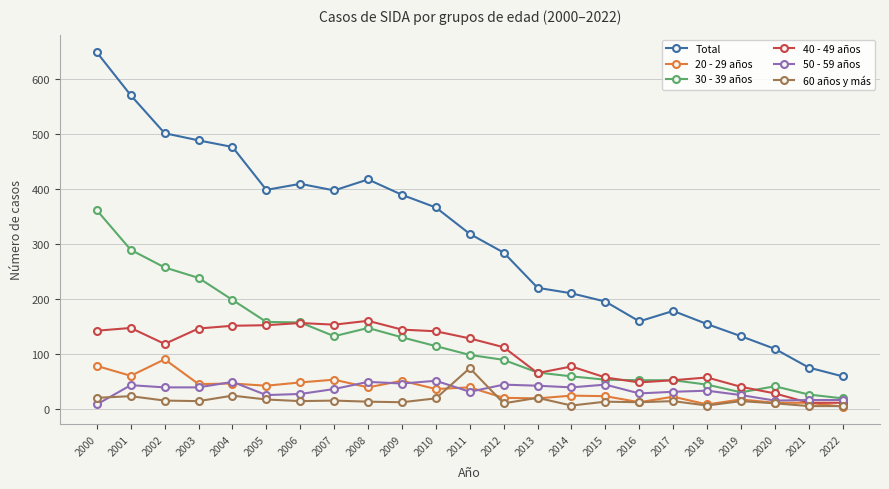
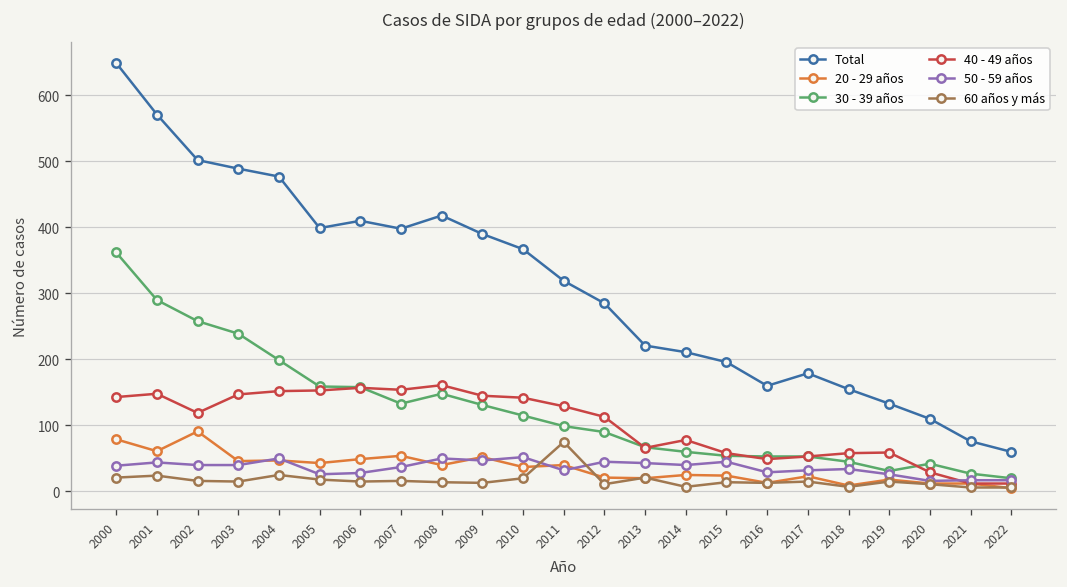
50 - 59 años, 2000: 10 -> 40
40 - 49 años, 2019: 40 -> 60
